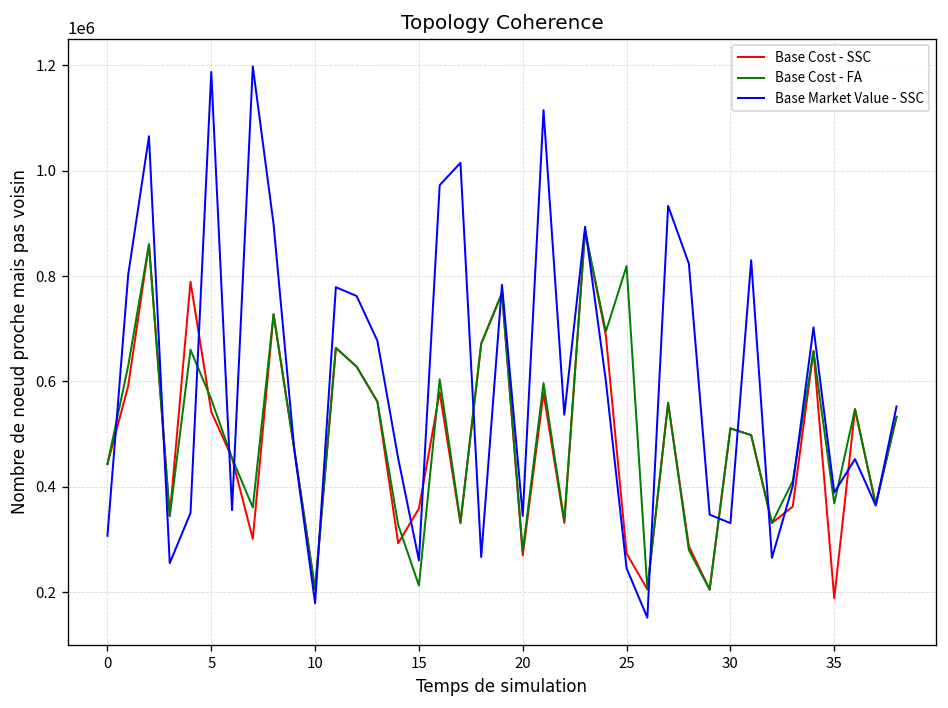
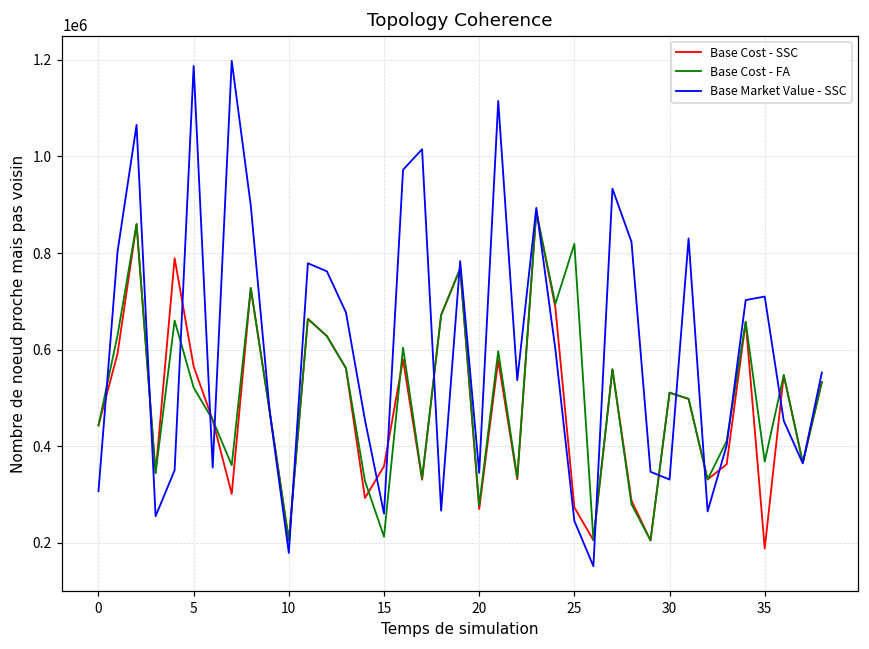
Base Cost - SSC, 5: 540000 -> 560000
Base Cost - FA, 5: 570000 -> 520000
Base Market Value - SSC, 35: 390000 -> 710000
